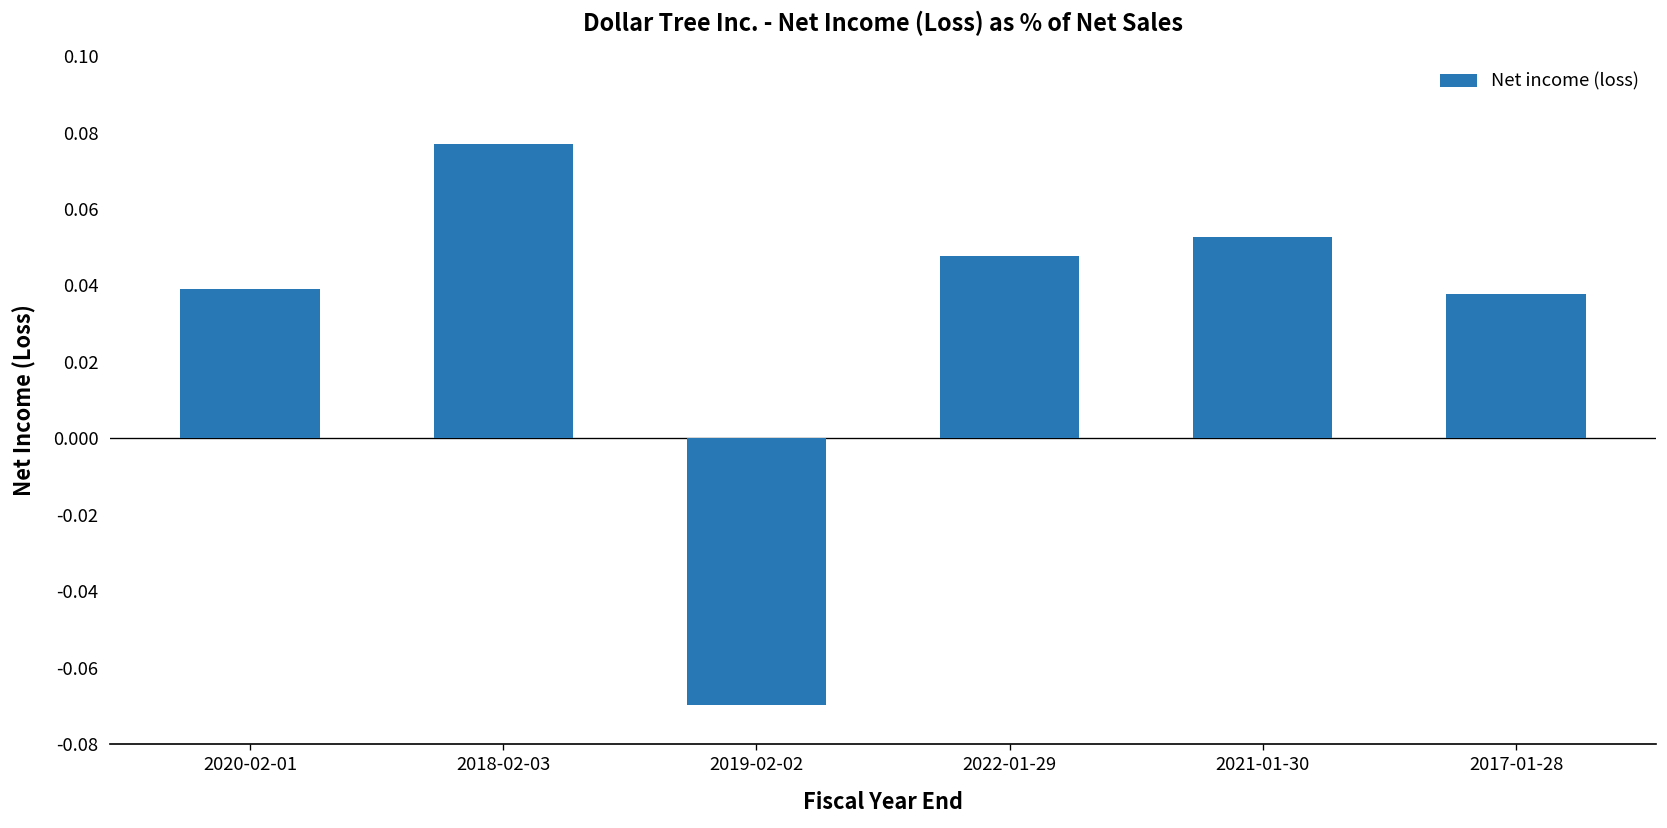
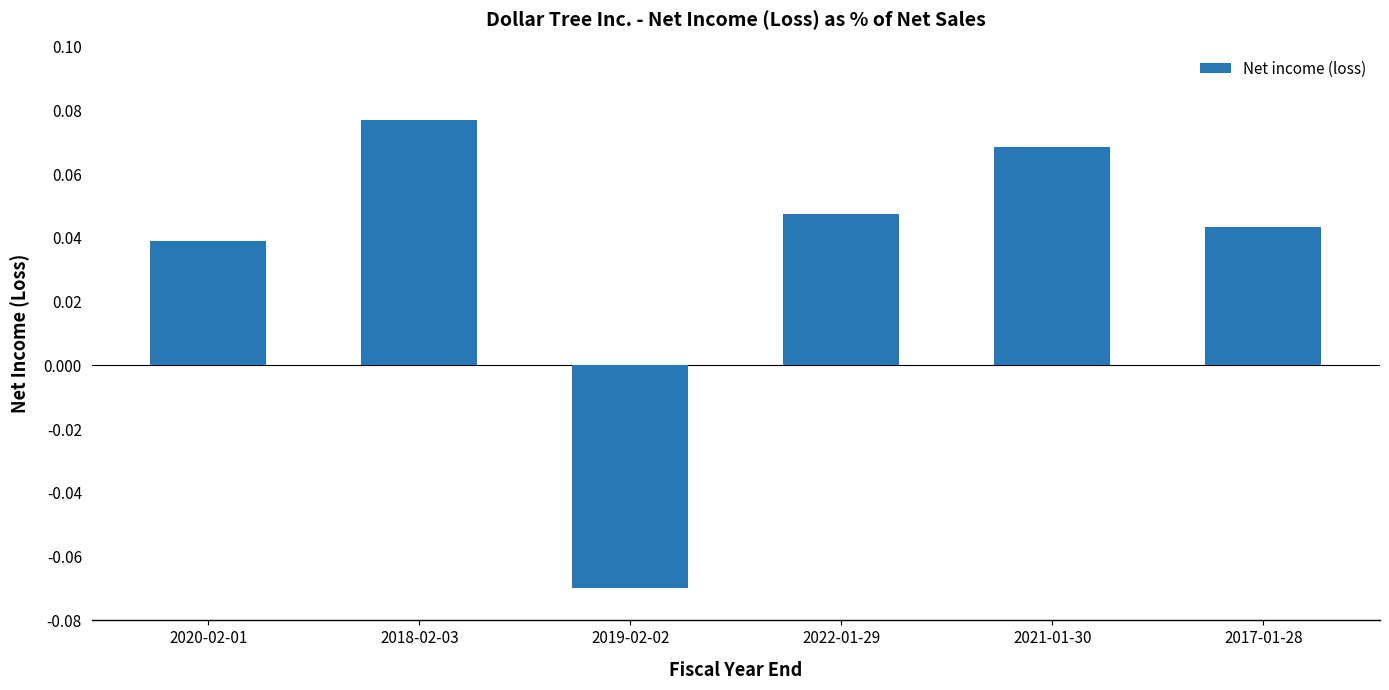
2021-01-30: 0.053 -> 0.069
2017-01-28: 0.038 -> 0.043
